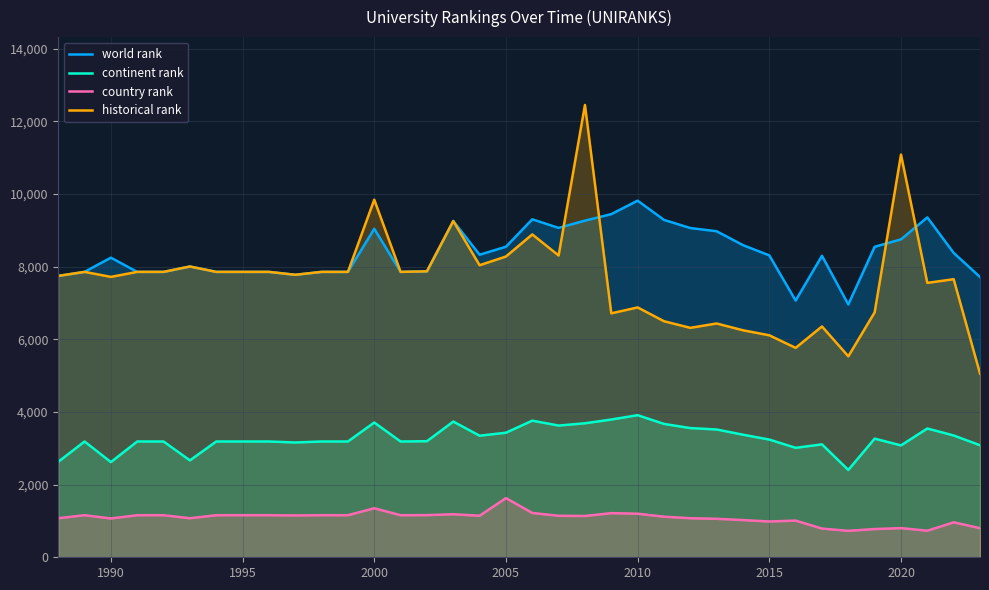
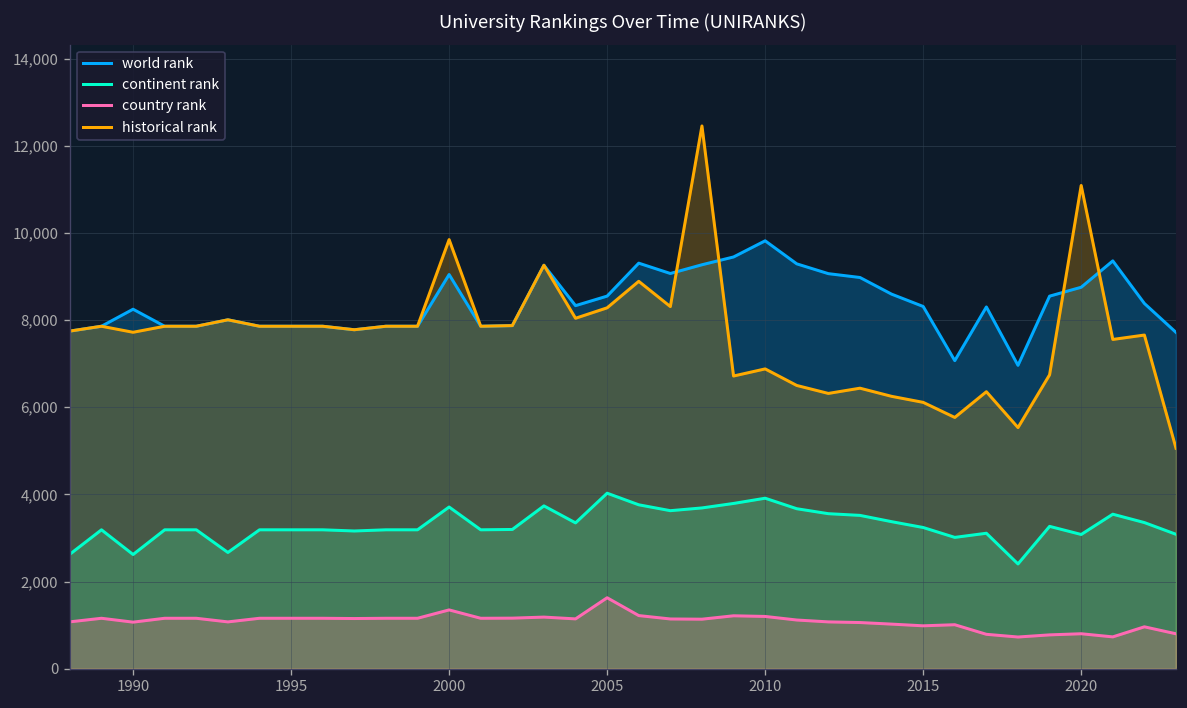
continent rank, 2005: 3,400 -> 4,000
